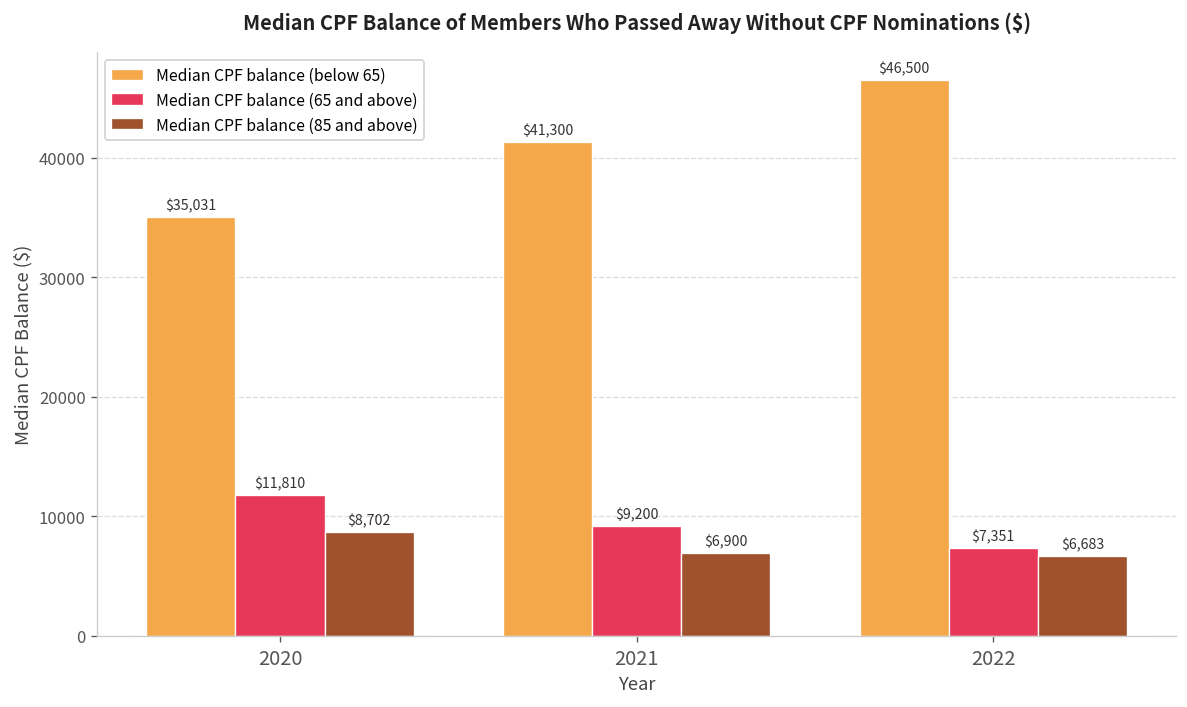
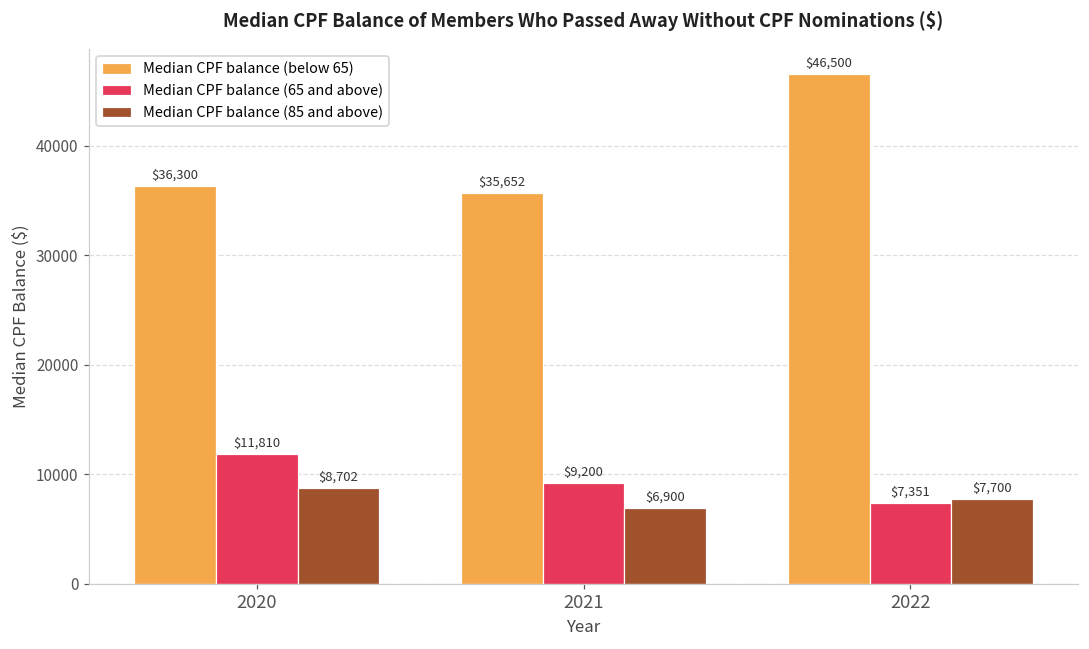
Median CPF balance (below 65), 2020: $35,031 -> $36,300
Median CPF balance (below 65), 2021: $41,300 -> $35,652
Median CPF balance (85 and above), 2022: $6,683 -> $7,700
